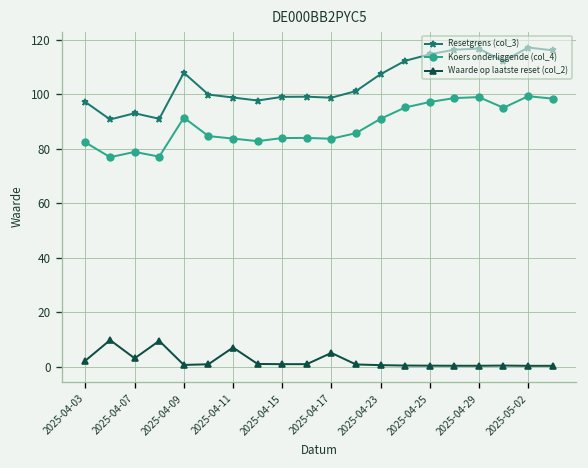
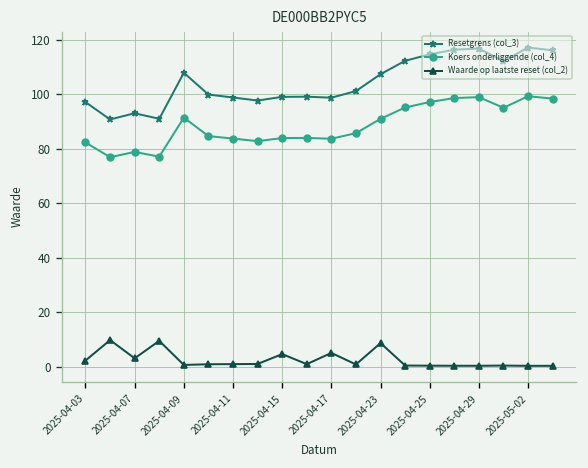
Waarde op laatste reset (col_2), 2025-04-11: 7 -> 1
Waarde op laatste reset (col_2), 2025-04-15: 1 -> 5
Waarde op laatste reset (col_2), 2025-04-23: 1 -> 9
